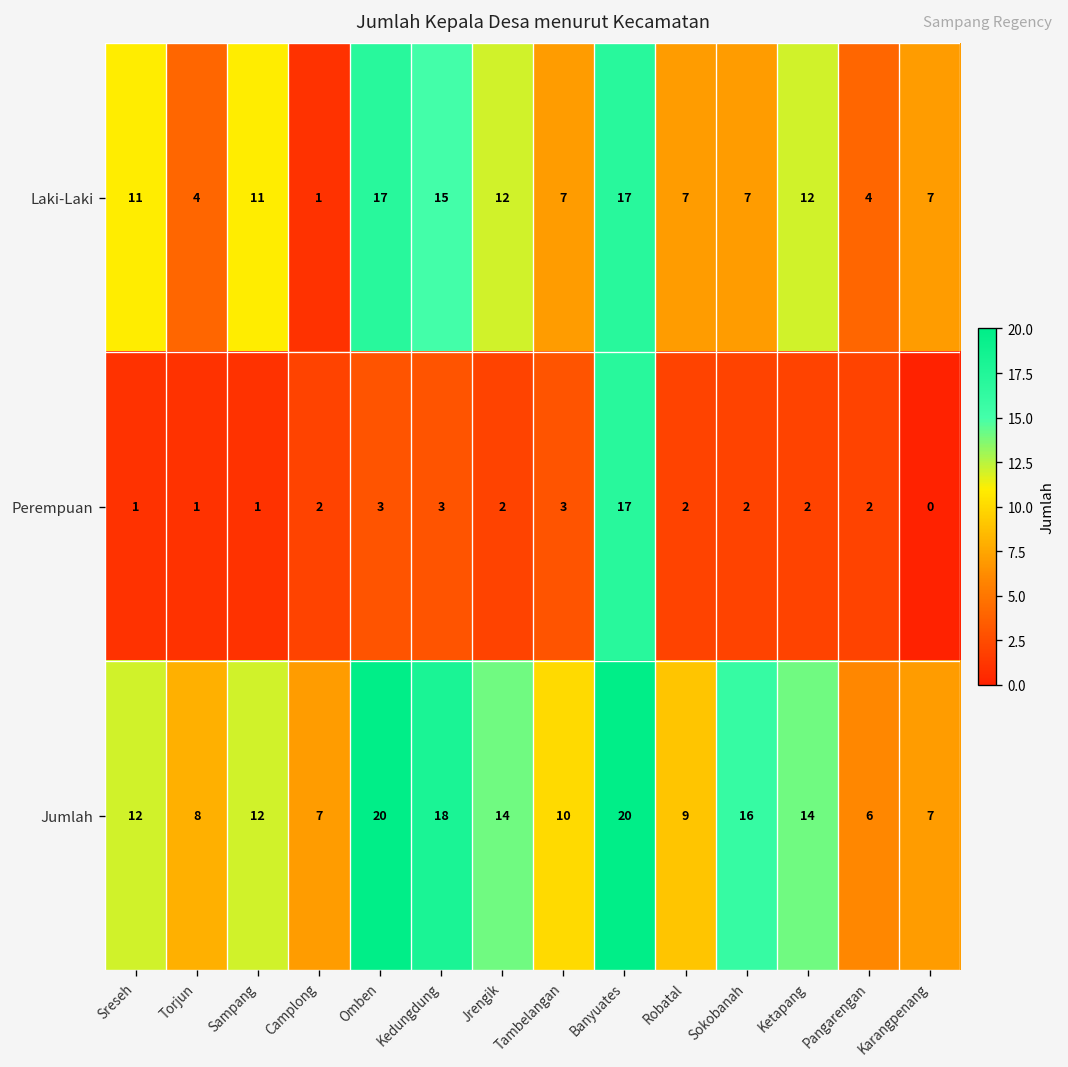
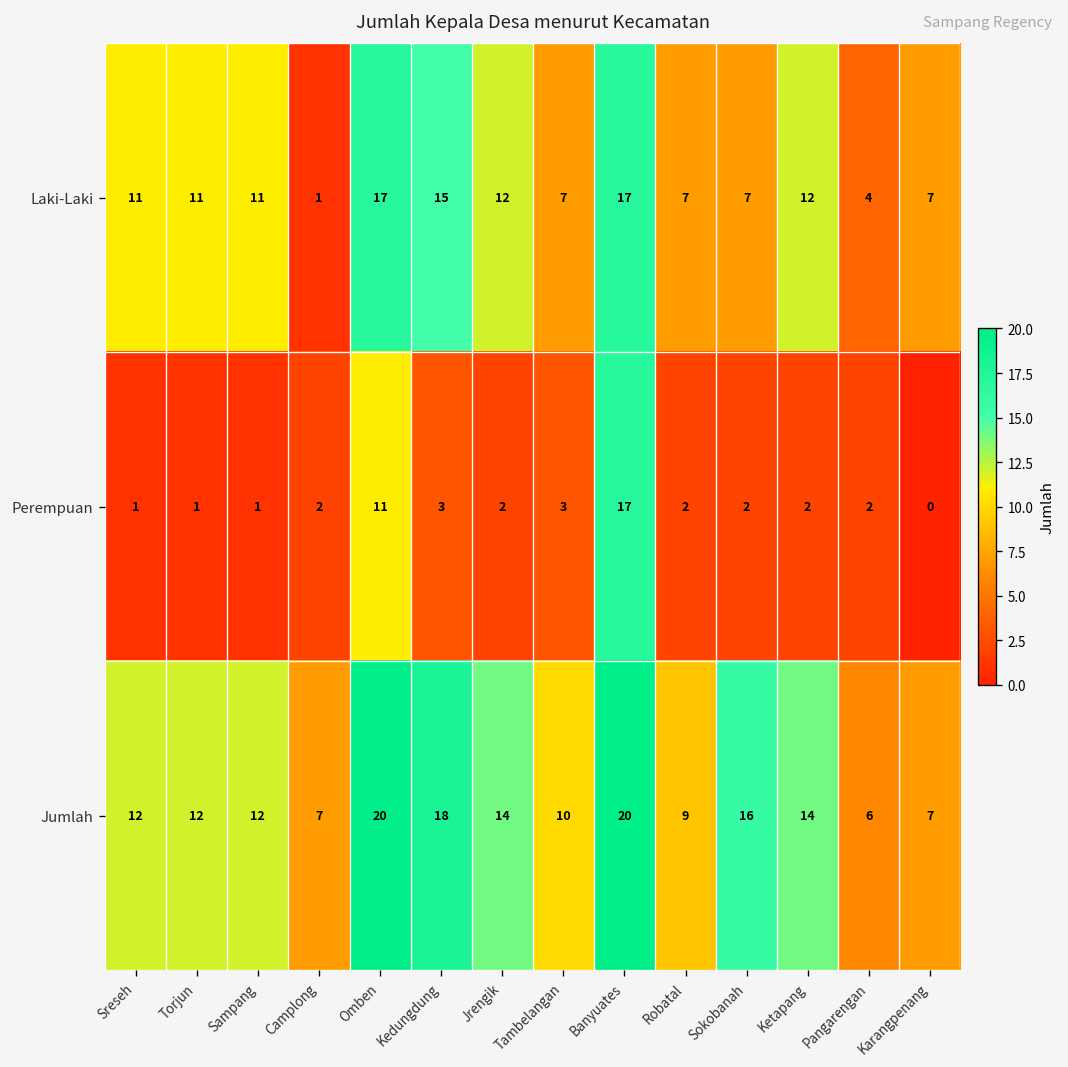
Laki-Laki, Torjun: 4 -> 11
Perempuan, Omben: 3 -> 11
Jumlah, Torjun: 8 -> 12
